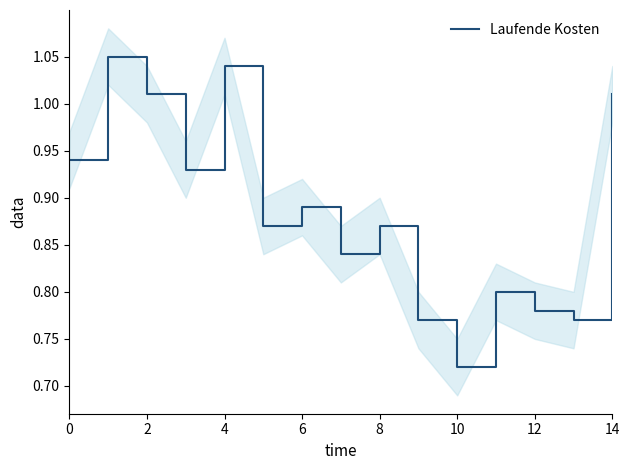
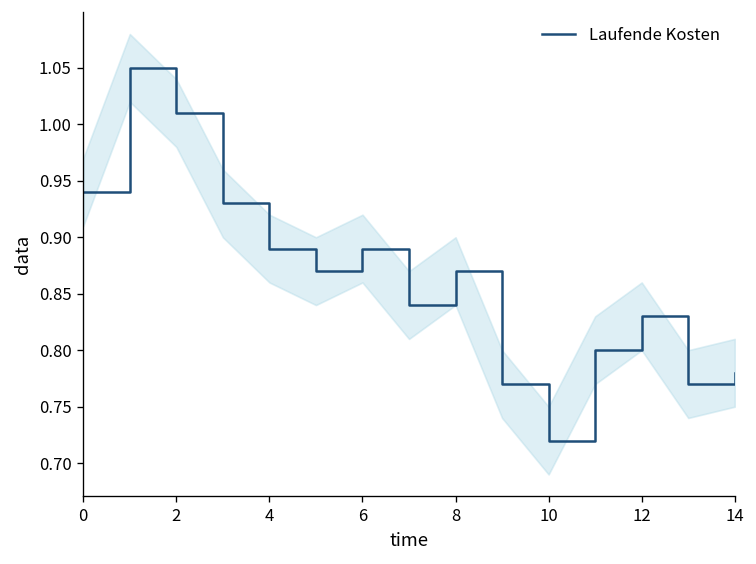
Laufende Kosten, 4: 1.04 -> 0.89
Laufende Kosten, 12: 0.78 -> 0.83
Laufende Kosten, 14: 1.01 -> 0.78
